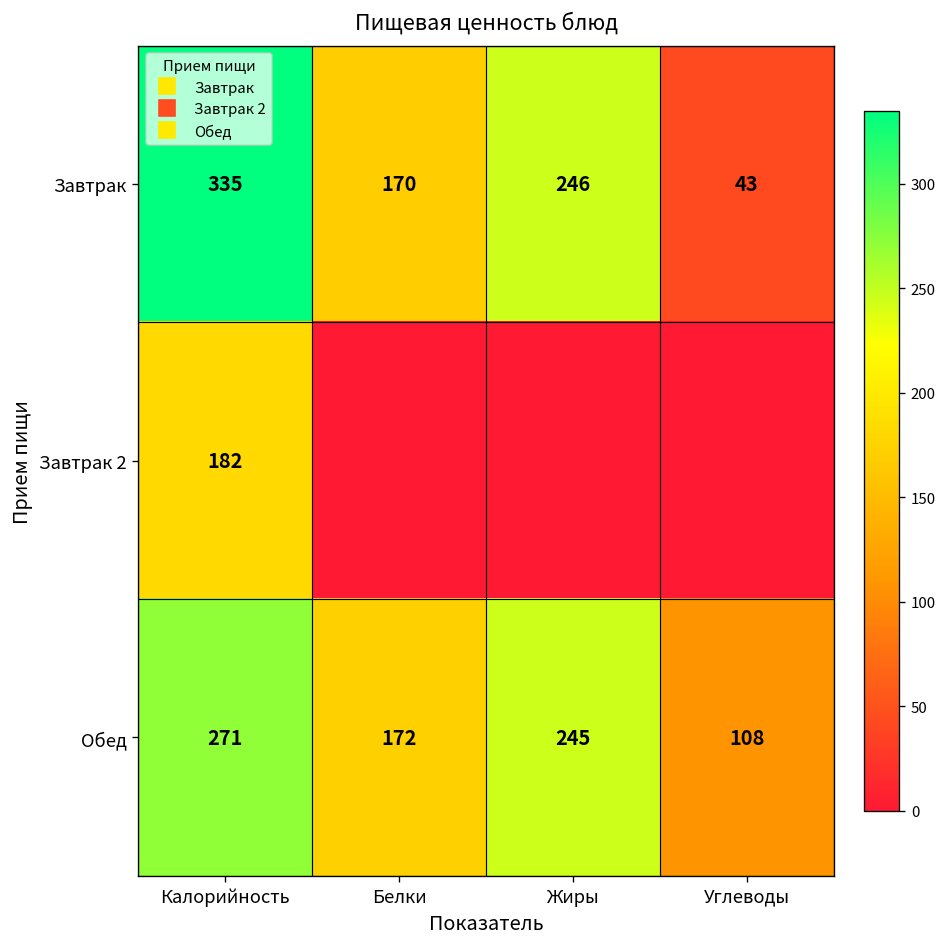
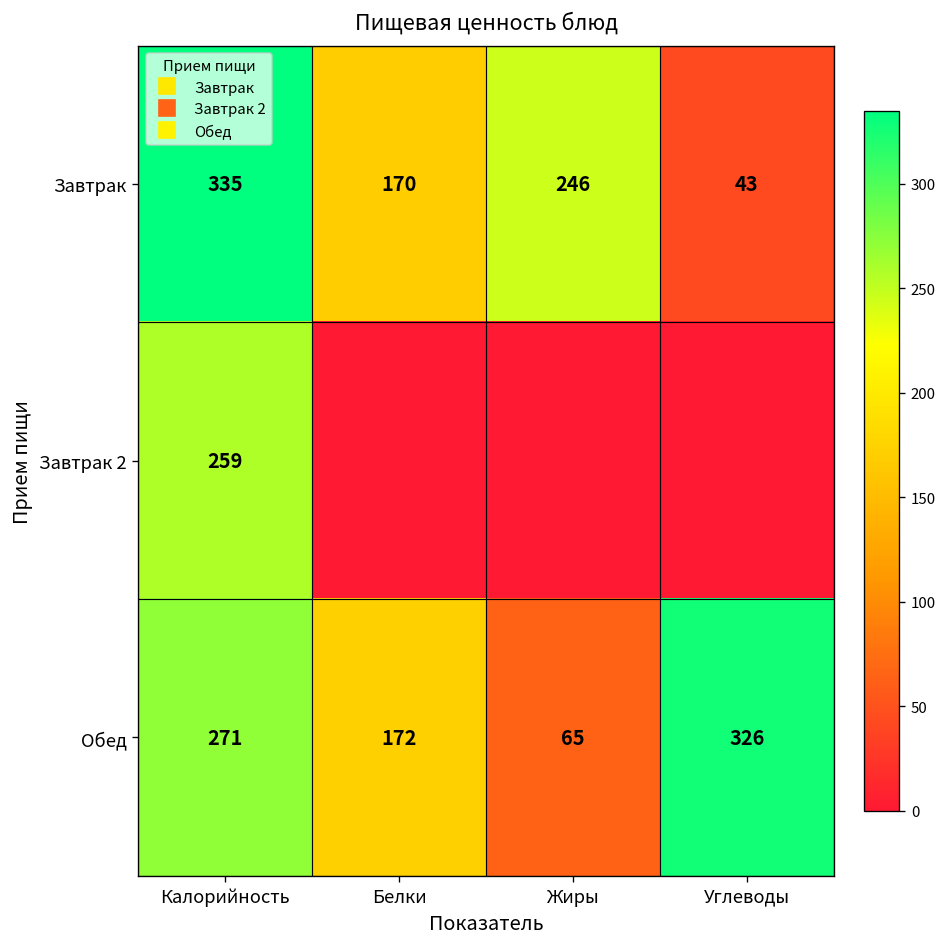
Завтрак 2, Калорийность: 182 -> 259
Обед, Жиры: 245 -> 65
Обед, Углеводы: 108 -> 326
